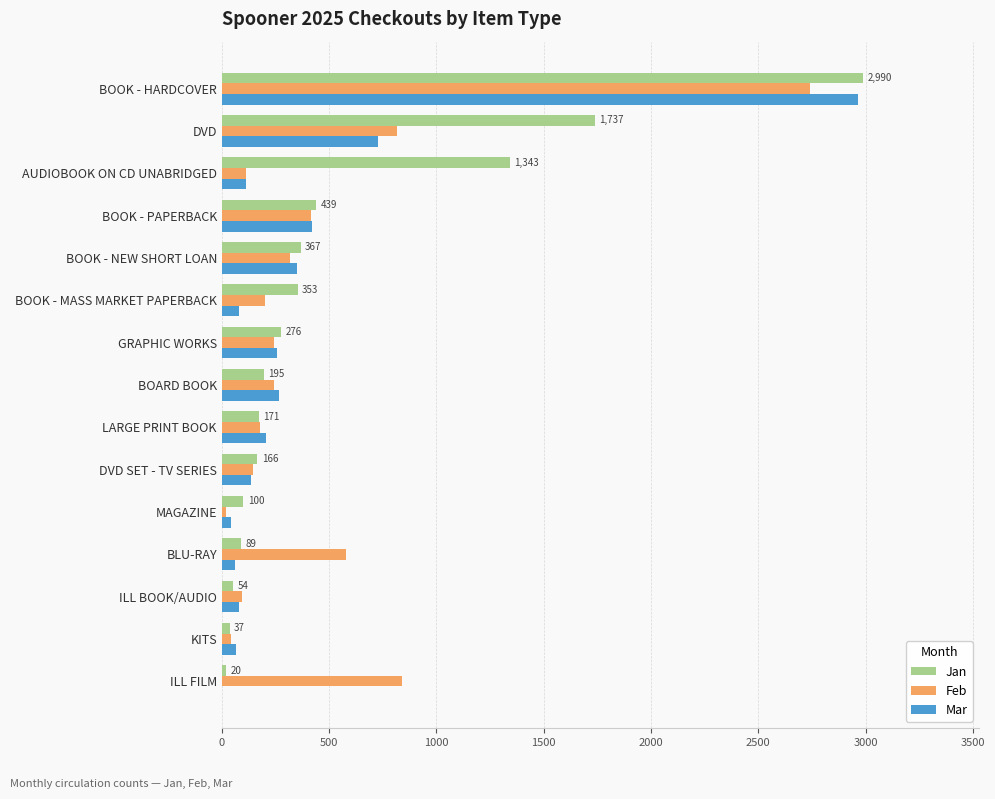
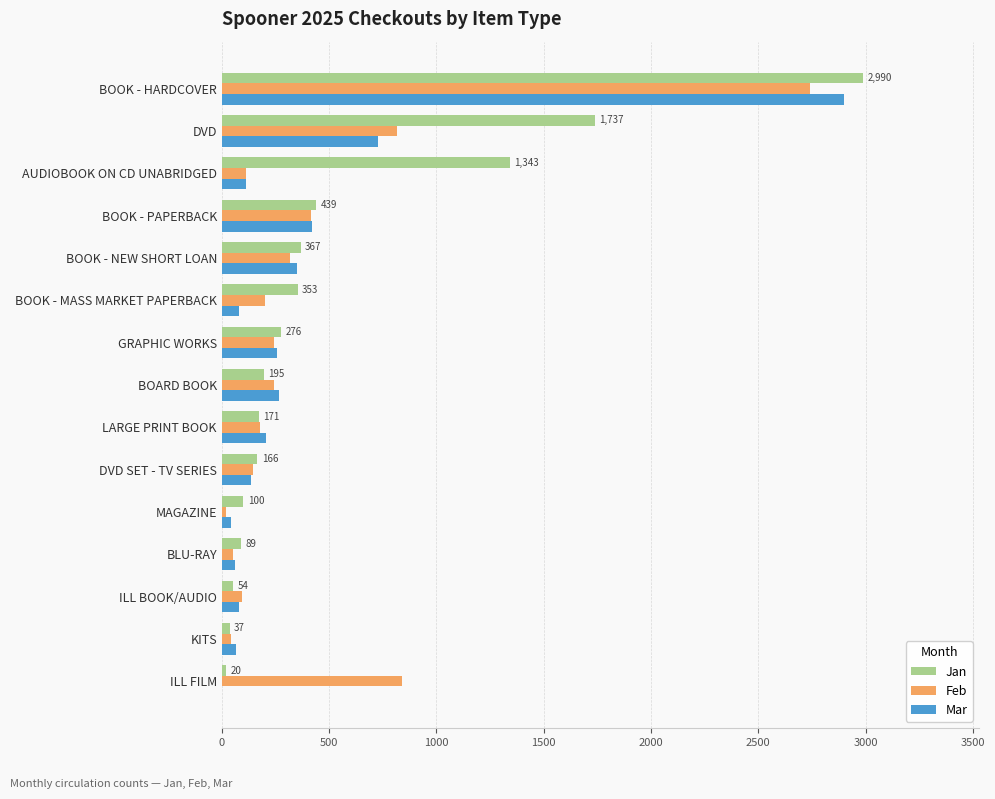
Mar, BOOK - HARDCOVER: 2960 -> 2900
Feb, BLU-RAY: 580 -> 50
